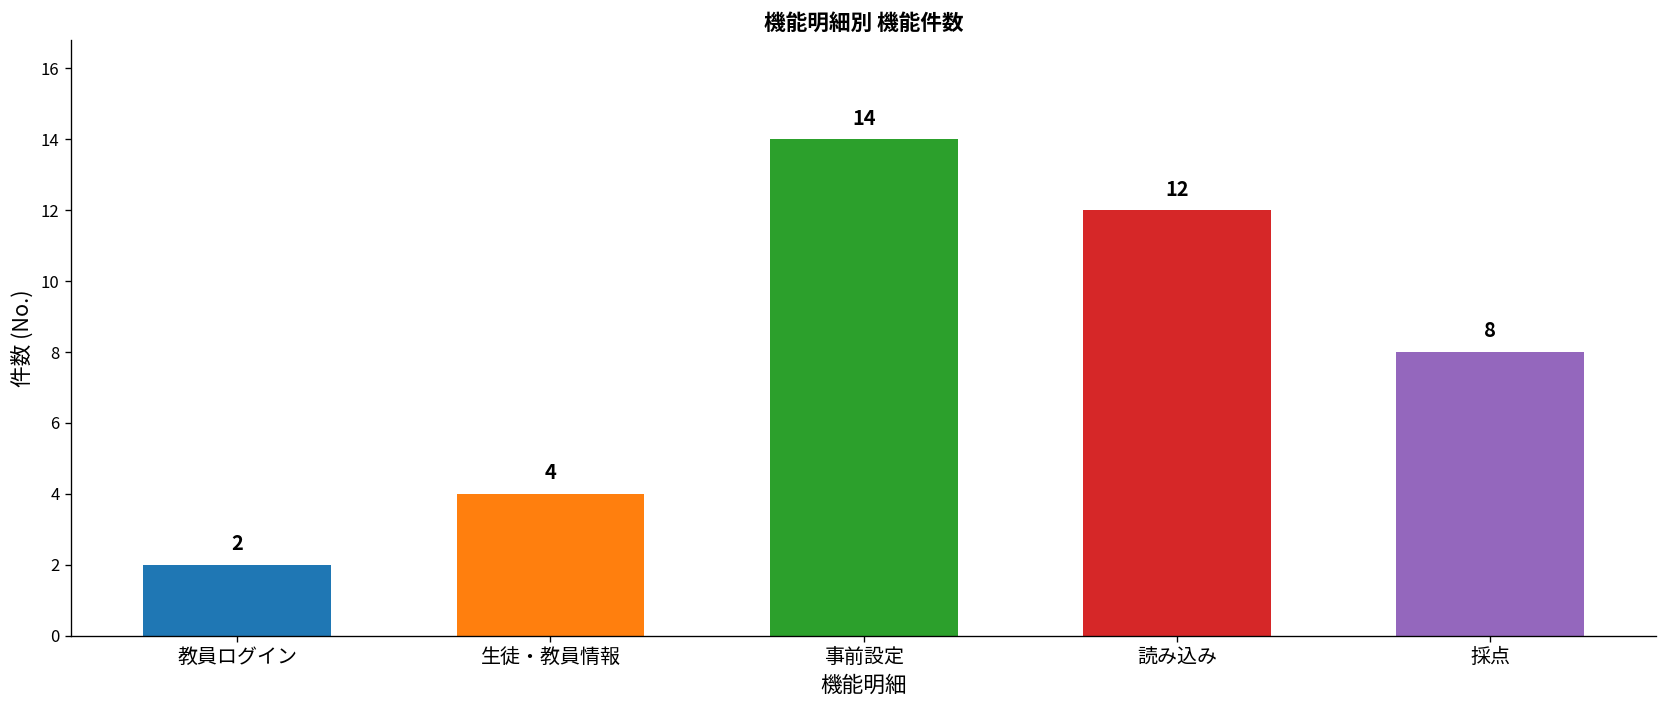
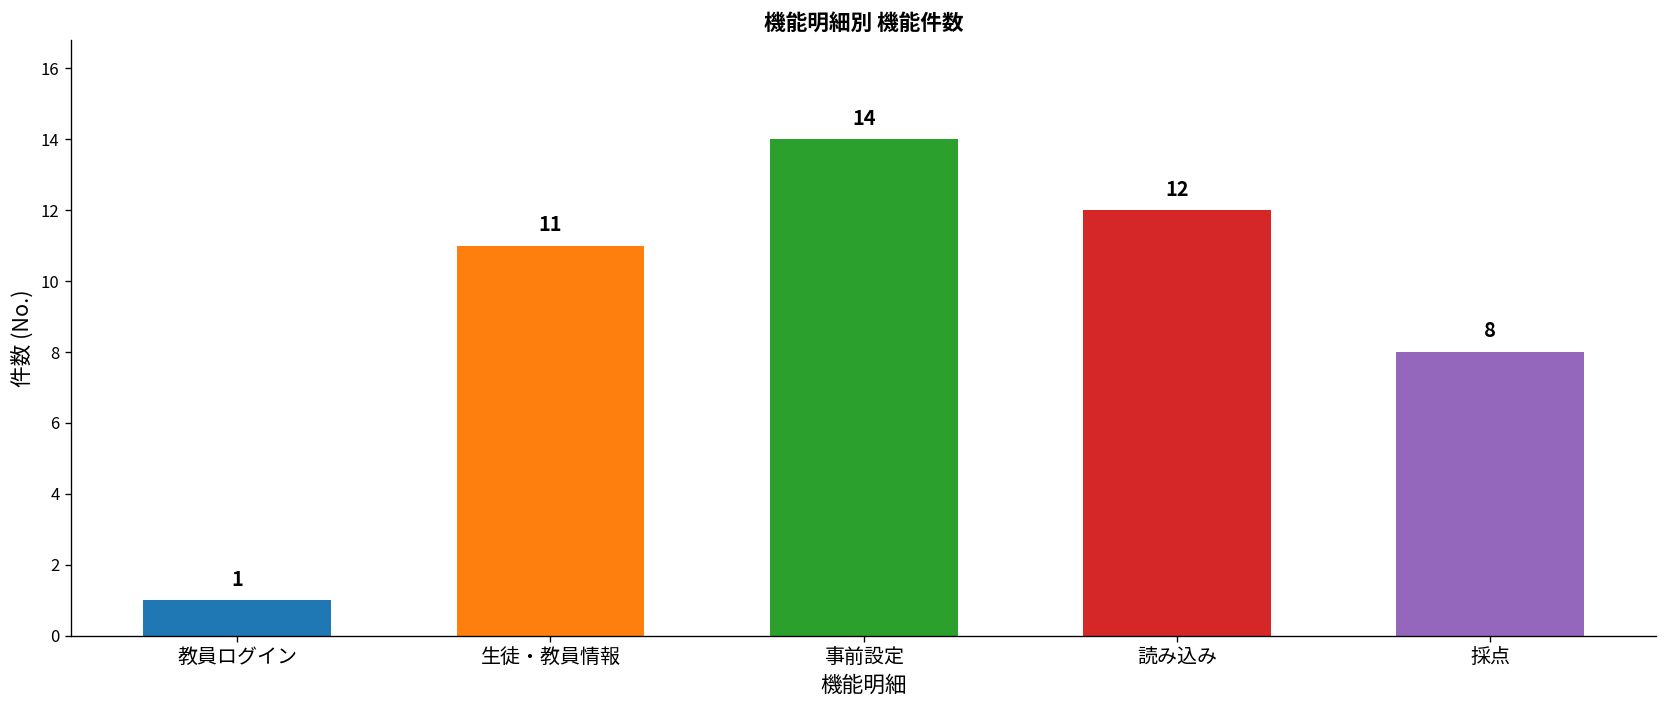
教員ログイン: 2 -> 1
生徒・教員情報: 4 -> 11
